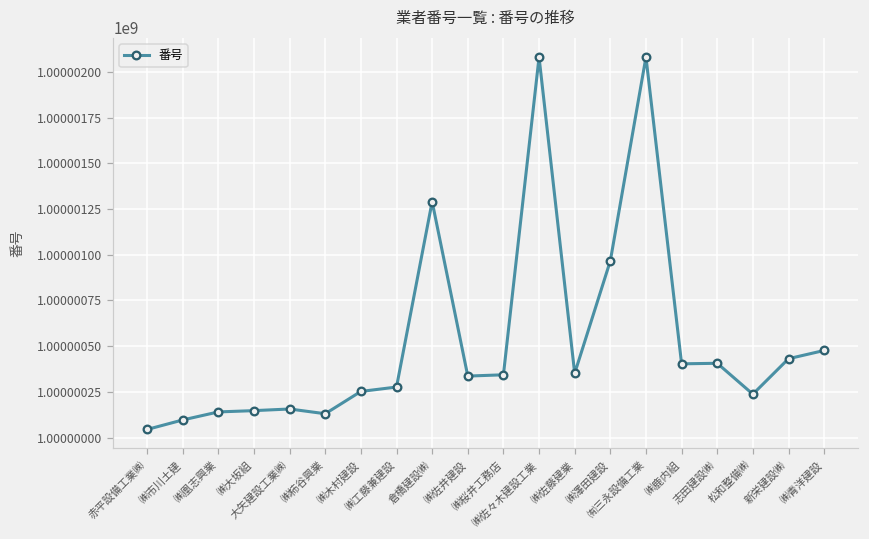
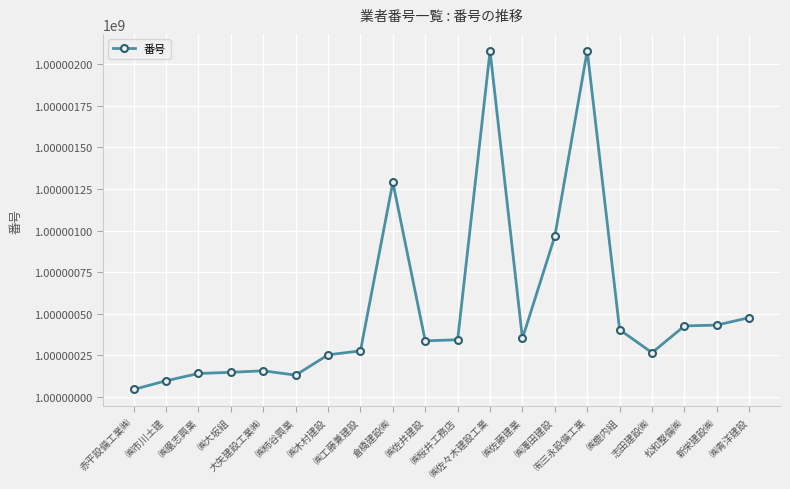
志田建設㈱: 1000000410 -> 1000000270
松和整備㈱: 1000000240 -> 1000000430
